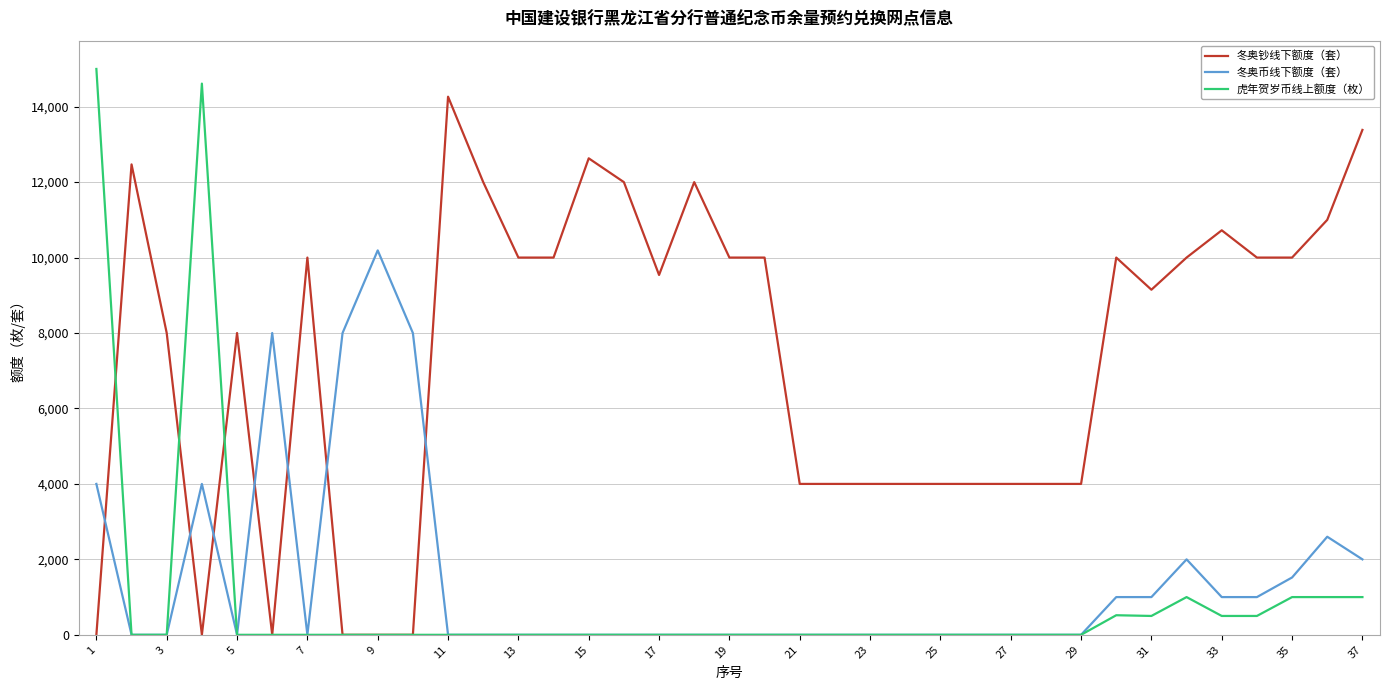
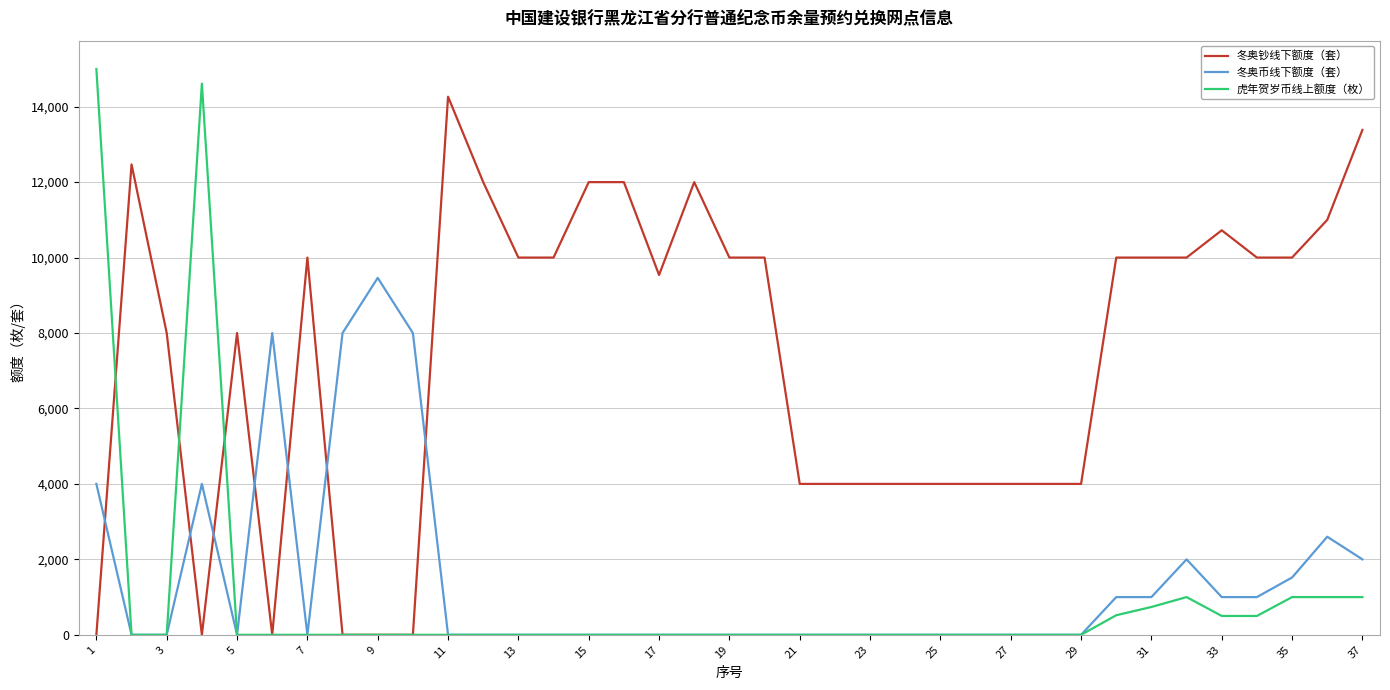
冬奥币线下额度（套）, 9: 10,200 -> 9,500
冬奥钞线下额度（套）, 15: 12,600 -> 12,000
冬奥钞线下额度（套）, 31: 9,100 -> 10,000
虎年贺岁币线上额度（枚）, 31: 500 -> 700
